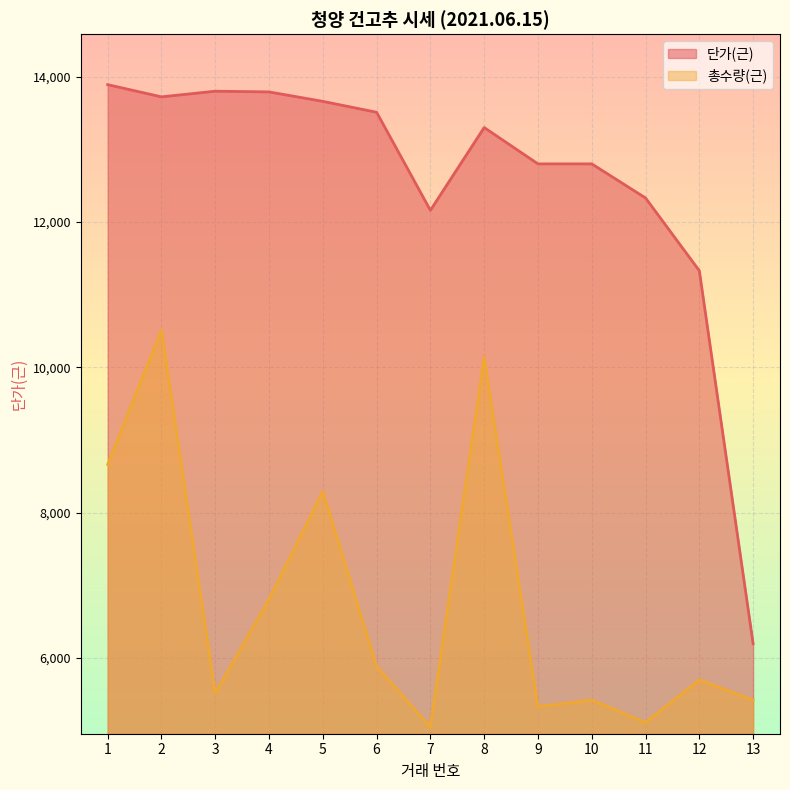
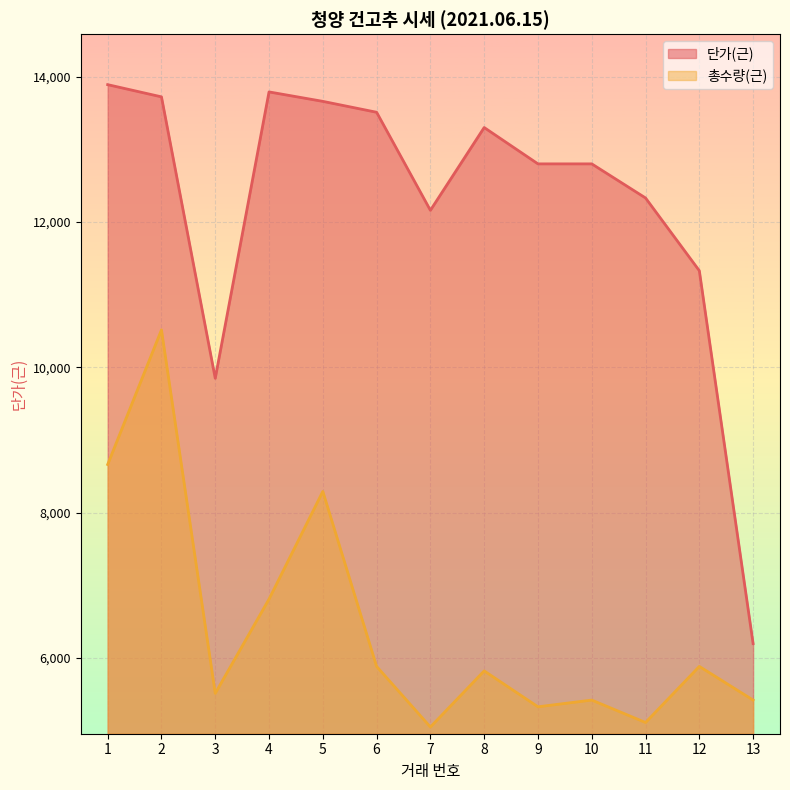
단가(근), 3: 13,800 -> 9,900
총수량(근), 8: 10,100 -> 5,800
총수량(근), 12: 5,700 -> 5,900
